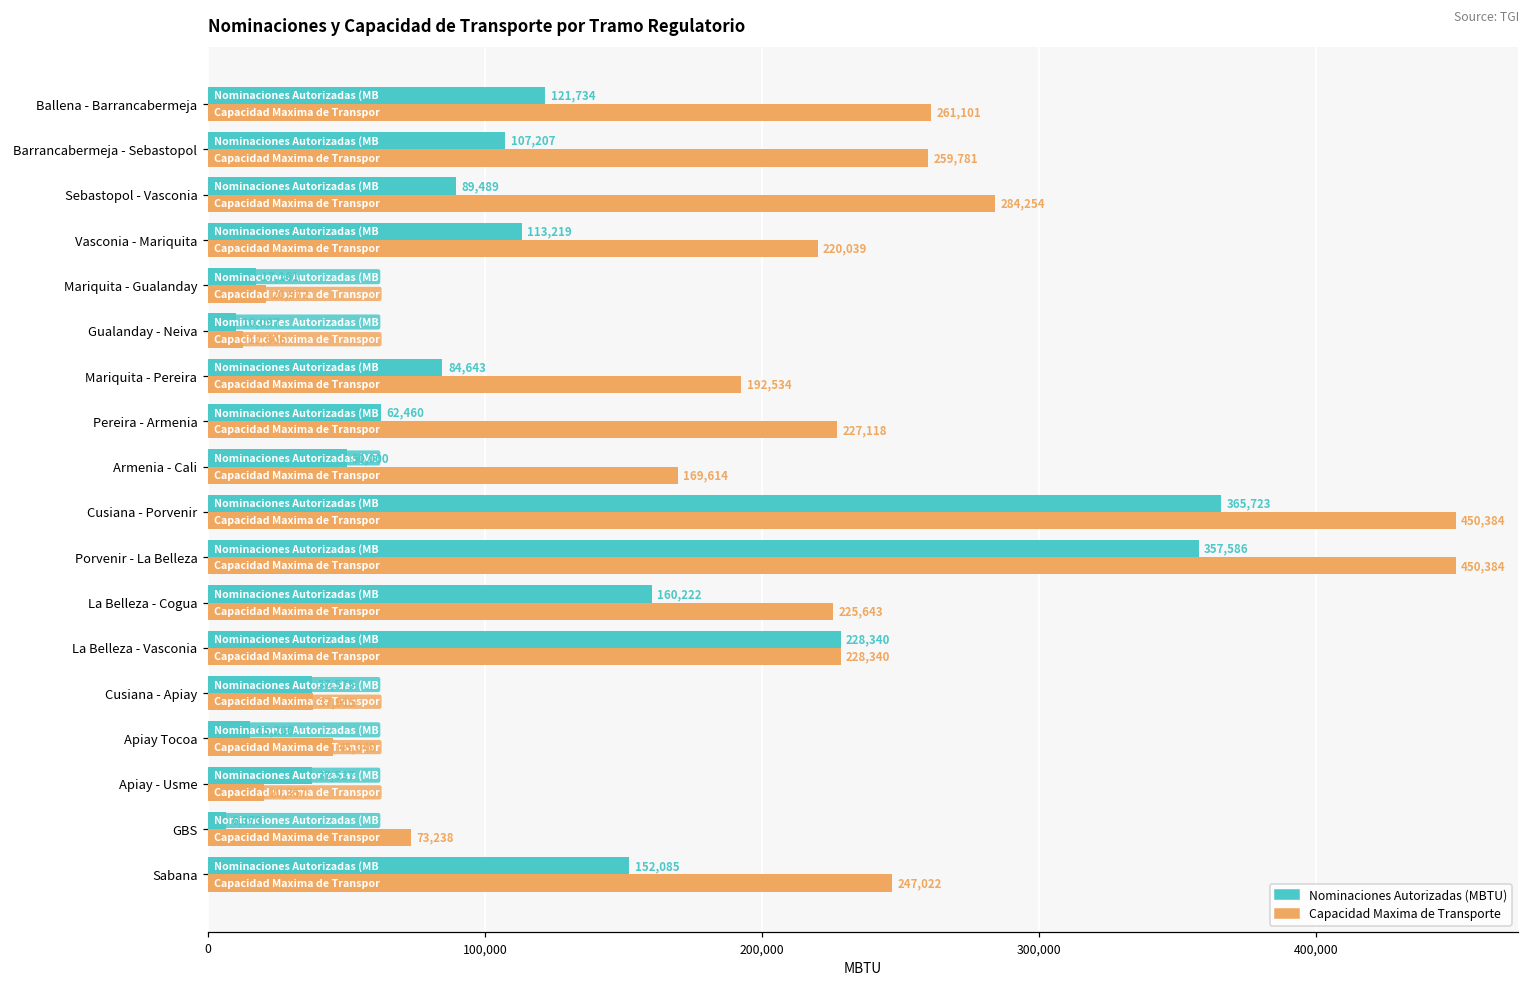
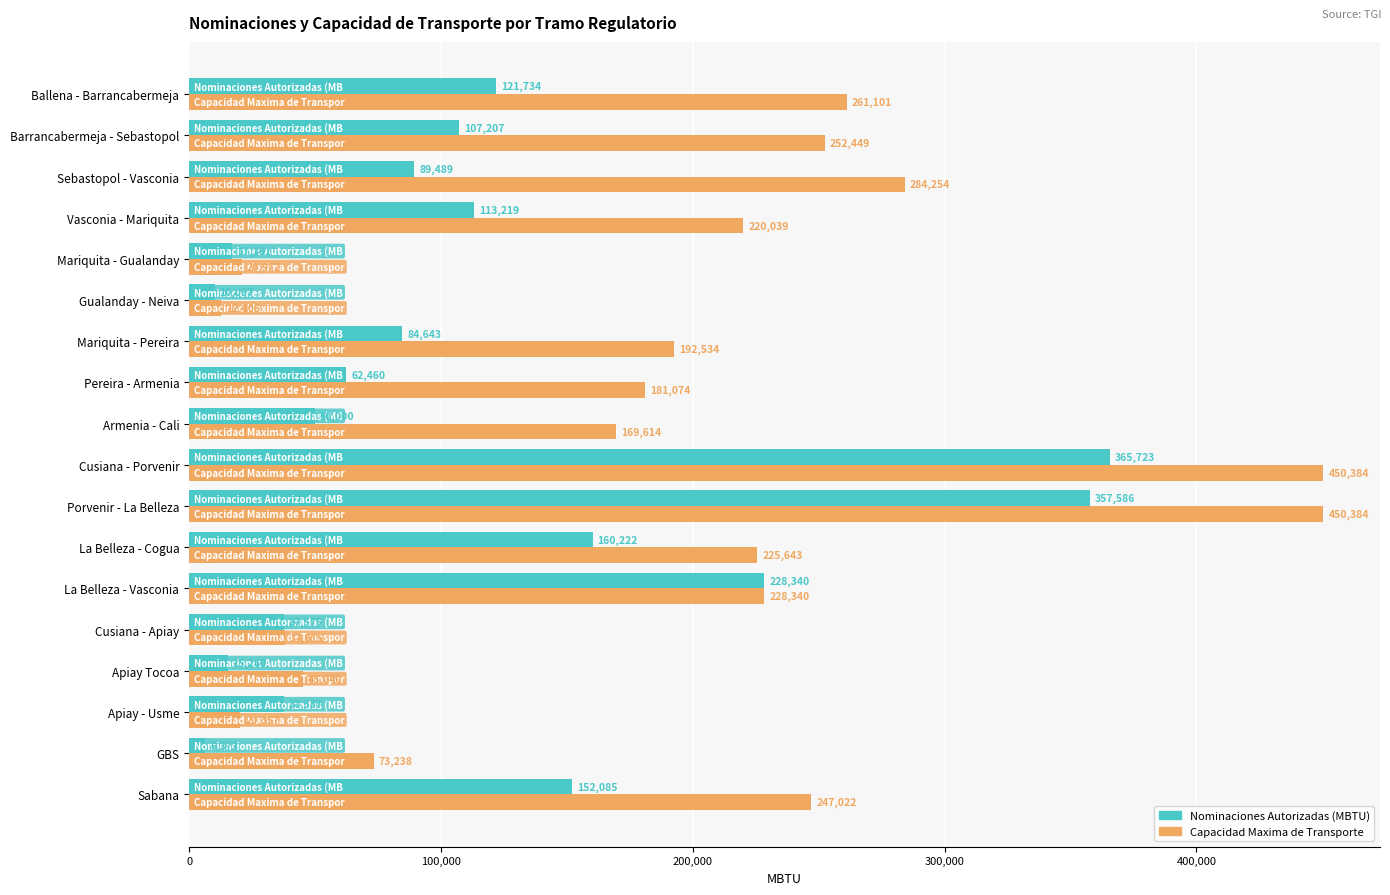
Capacidad Maxima de Transporte, Barrancabermeja - Sebastopol: 259,781 -> 252,449
Capacidad Maxima de Transporte, Pereira - Armenia: 227,118 -> 181,074
